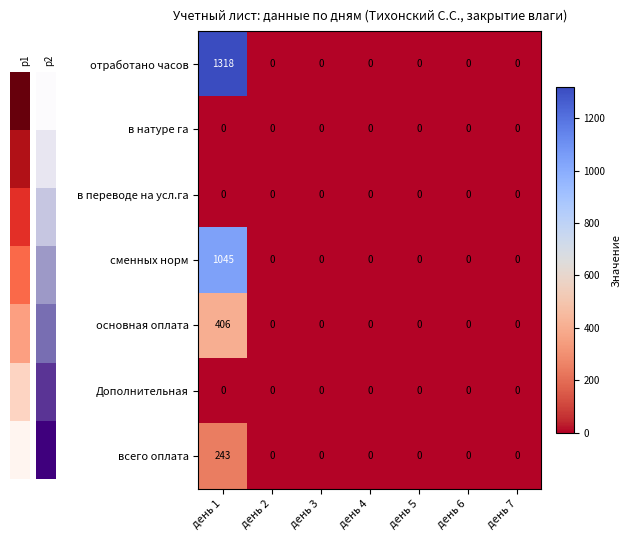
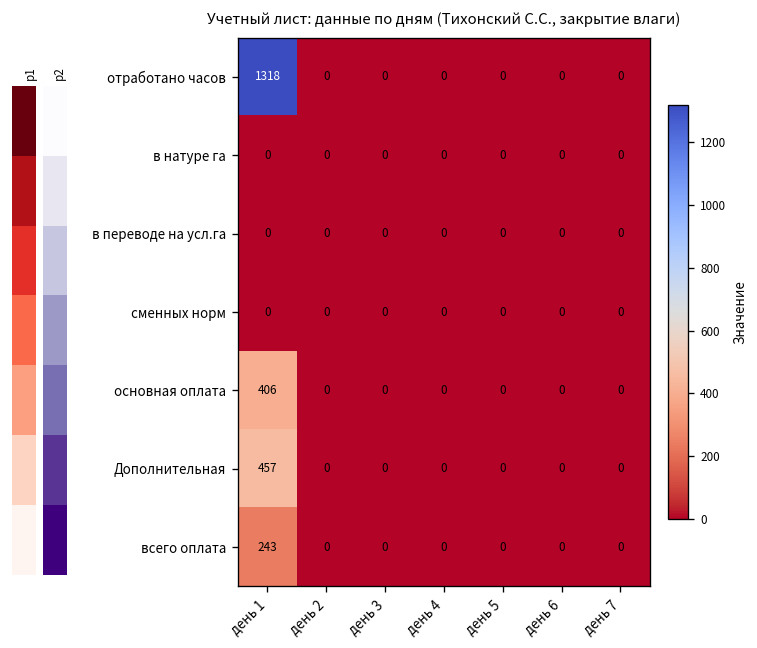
Учетный лист: данные по дням (Тихонский С.С., закрытие влаги), сменных норм, день 1: 1045 -> 0
Учетный лист: данные по дням (Тихонский С.С., закрытие влаги), Дополнительная, день 1: 0 -> 457
